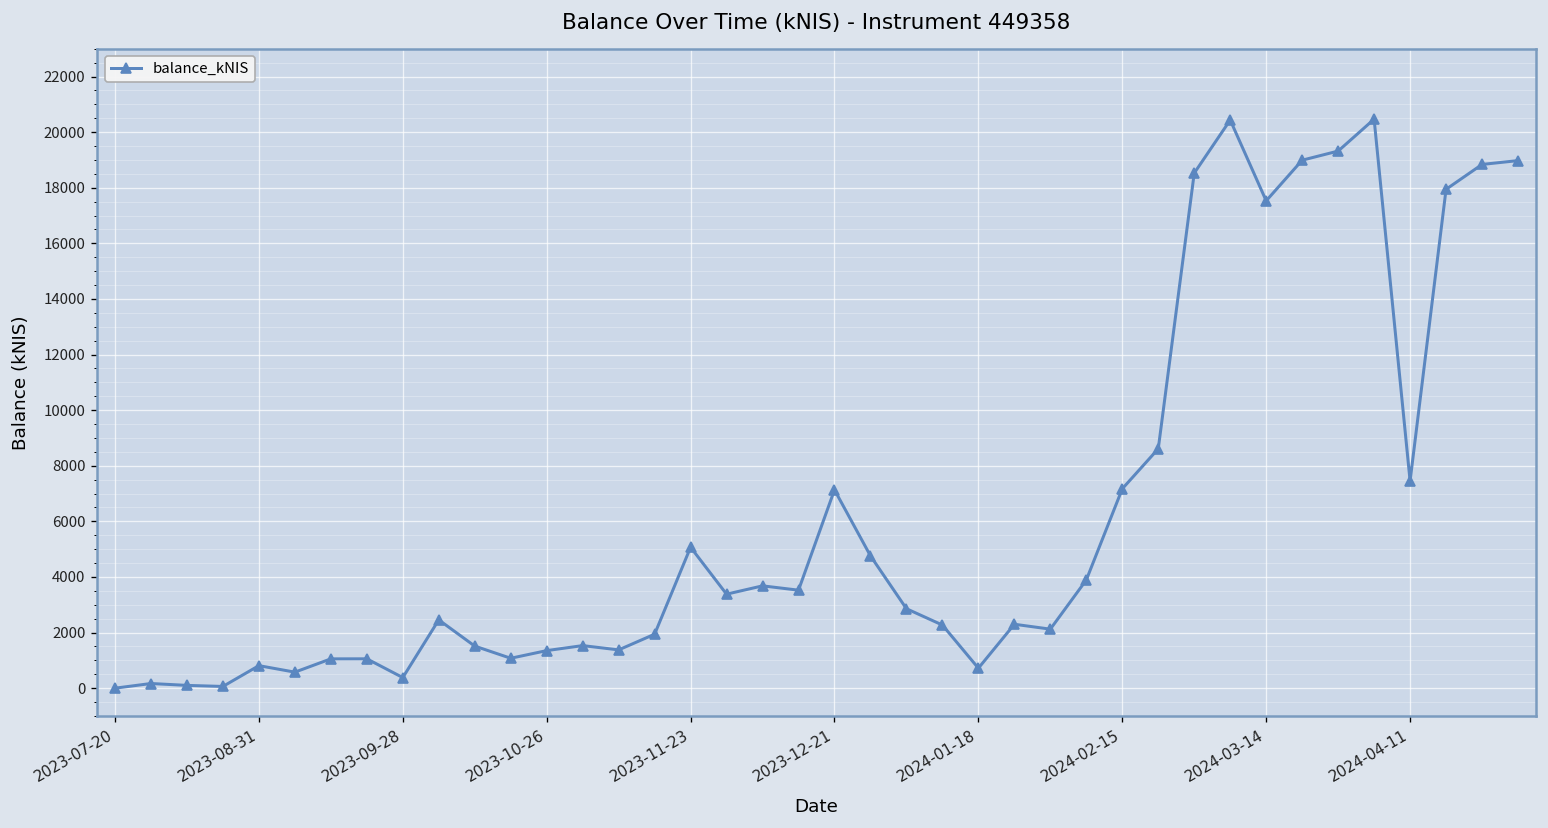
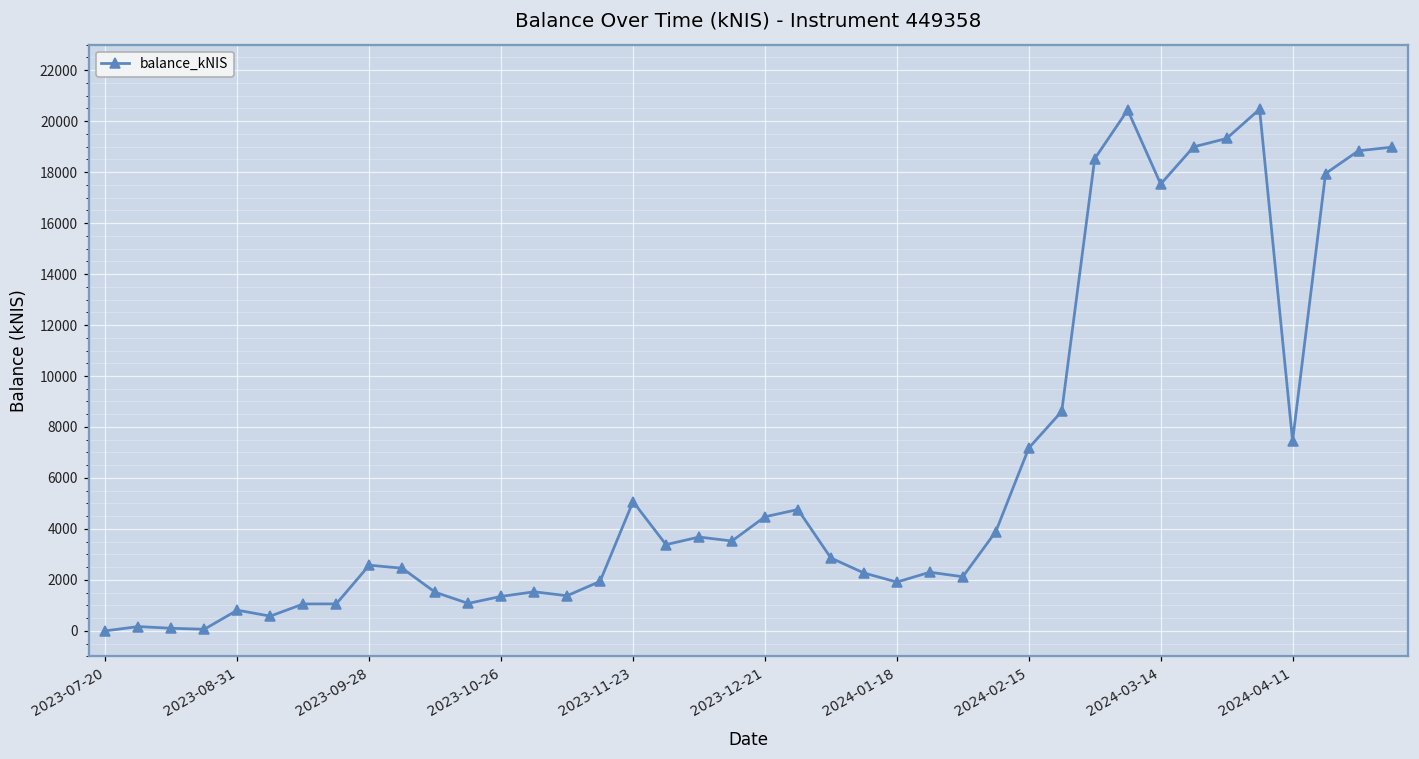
2023-09-28: 400 -> 2600
2023-12-21: 7100 -> 4500
2024-01-18: 700 -> 1900
